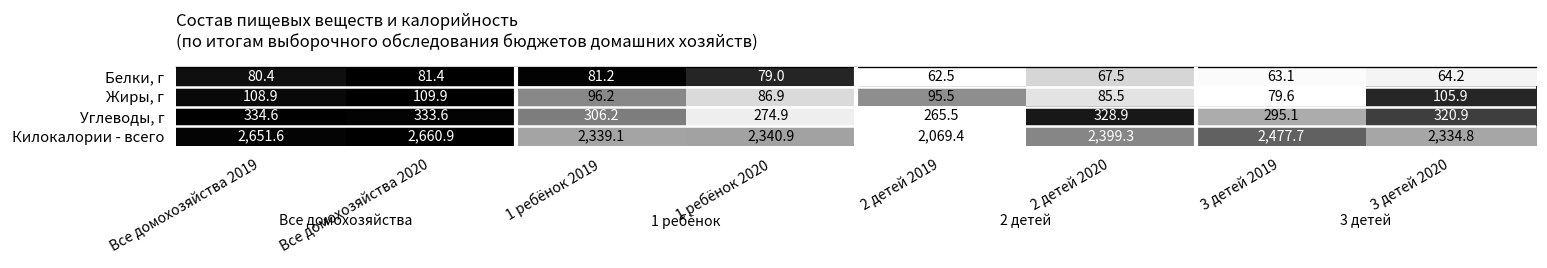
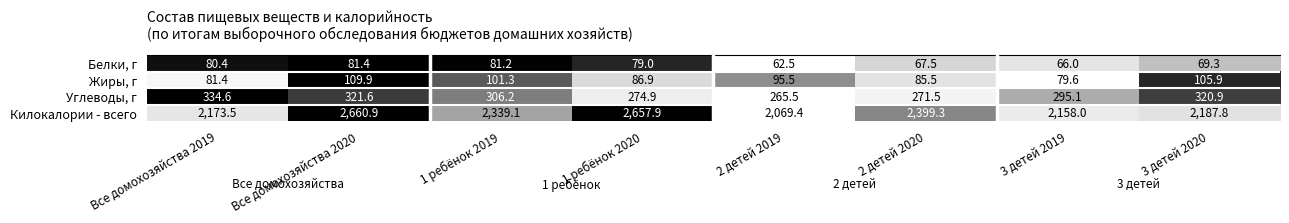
Белки, г, 3 детей 2019: 63.1 -> 66.0
Белки, г, 3 детей 2020: 64.2 -> 69.3
Жиры, г, Все домохозяйства 2019: 108.9 -> 81.4
Жиры, г, 1 ребёнок 2019: 96.2 -> 101.3
Углеводы, г, Все домохозяйства 2020: 333.6 -> 321.6
Углеводы, г, 2 детей 2020: 328.9 -> 271.5
Килокалории - всего, Все домохозяйства 2019: 2,651.6 -> 2,173.5
Килокалории - всего, 1 ребёнок 2020: 2,340.9 -> 2,657.9
Килокалории - всего, 3 детей 2019: 2,477.7 -> 2,158.0
Килокалории - всего, 3 детей 2020: 2,334.8 -> 2,187.8
